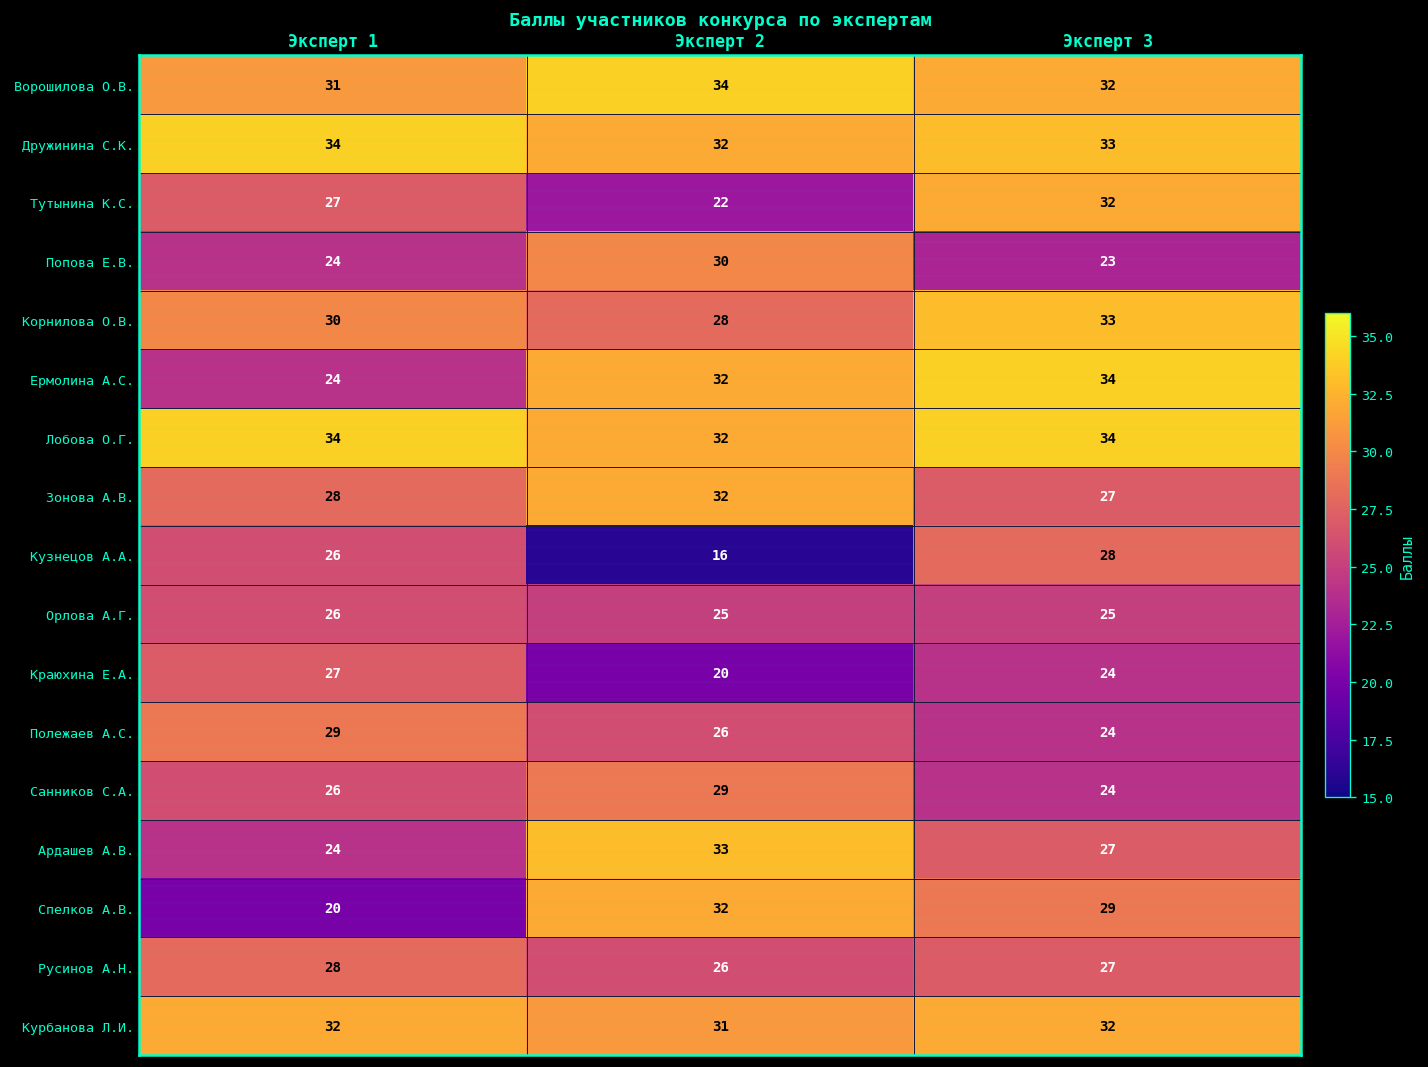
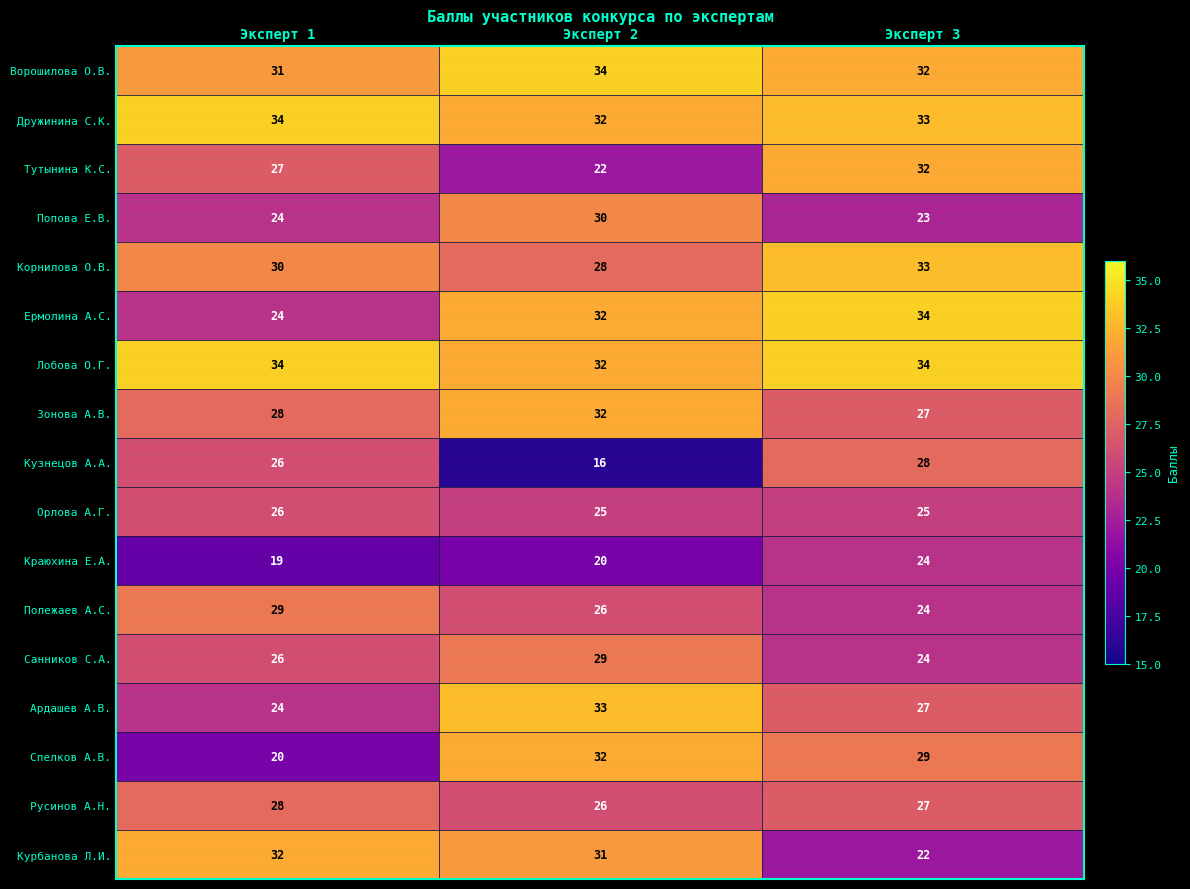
Краюхина Е.А., Эксперт 1: 27 -> 19
Курбанова Л.И., Эксперт 3: 32 -> 22
